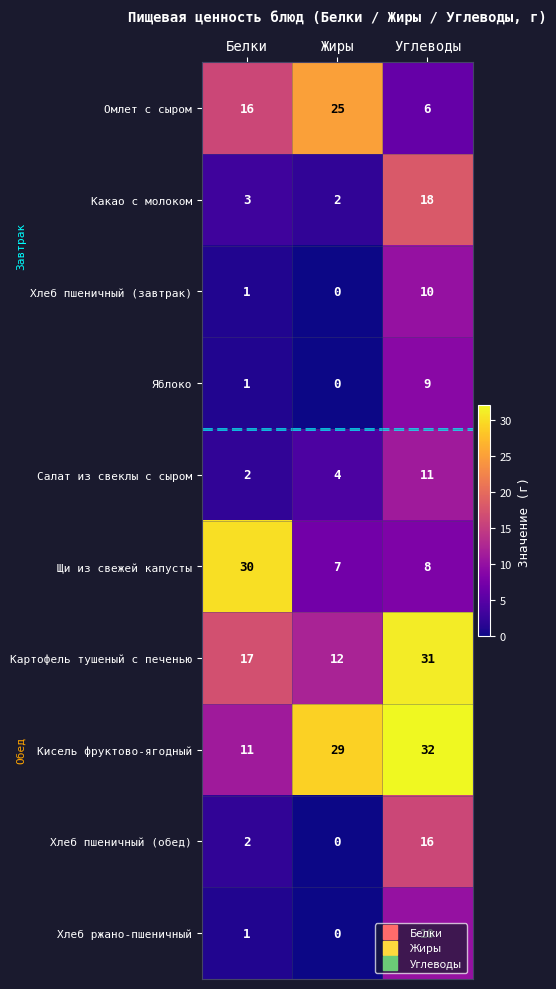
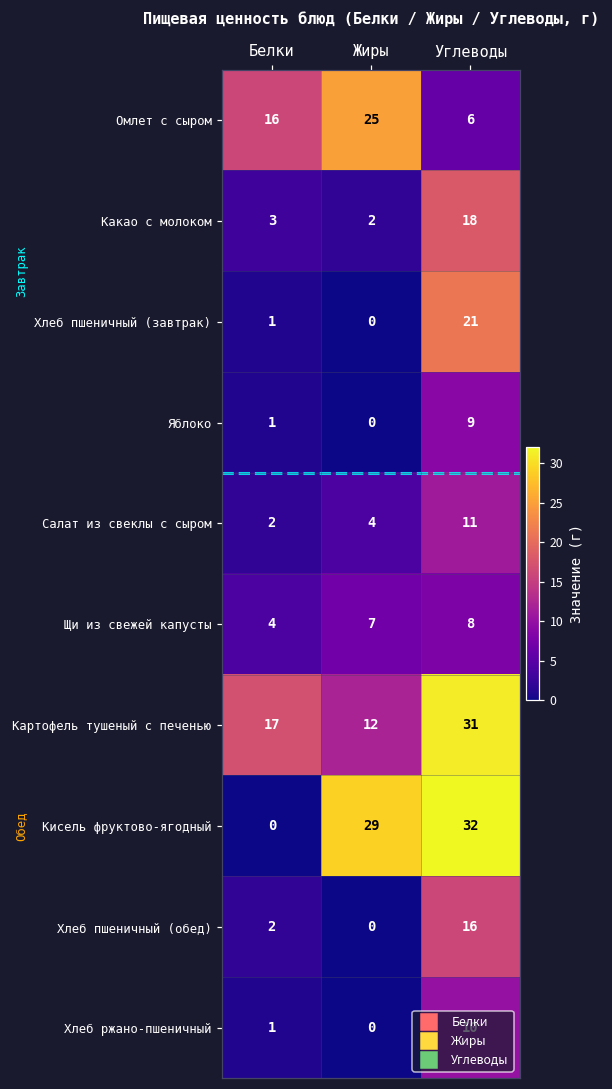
Хлеб пшеничный (завтрак), Углеводы: 10 -> 21
Щи из свежей капусты, Белки: 30 -> 4
Кисель фруктово-ягодный, Белки: 11 -> 0
